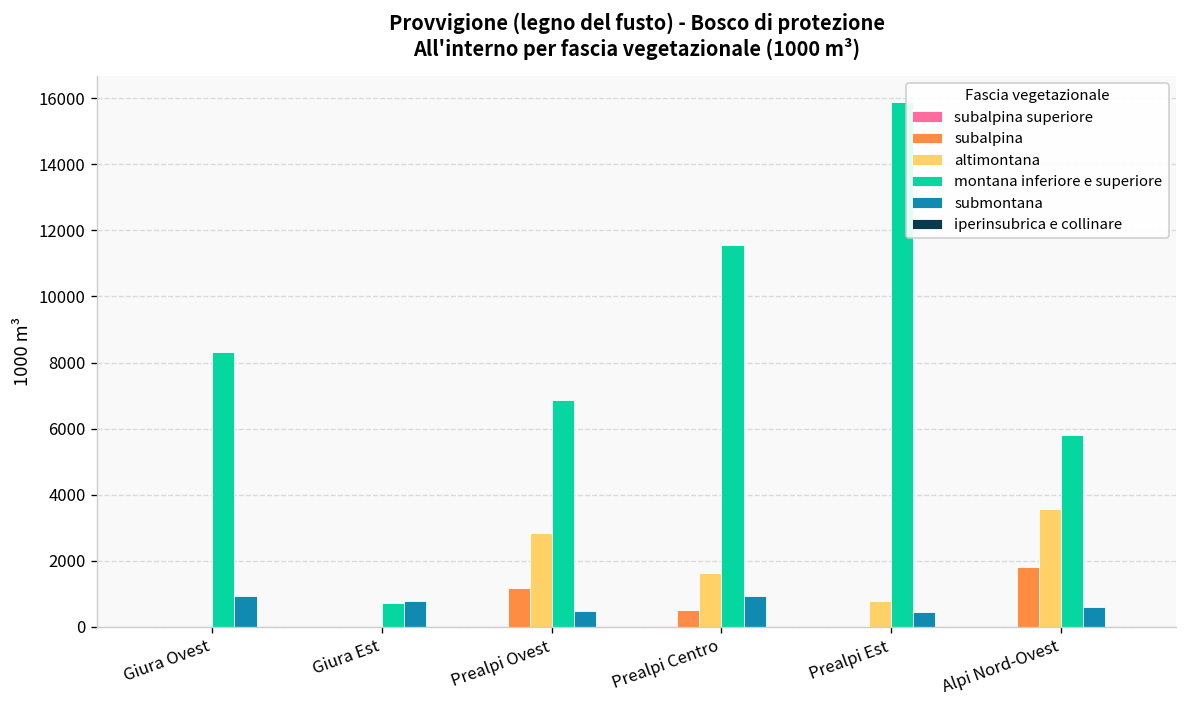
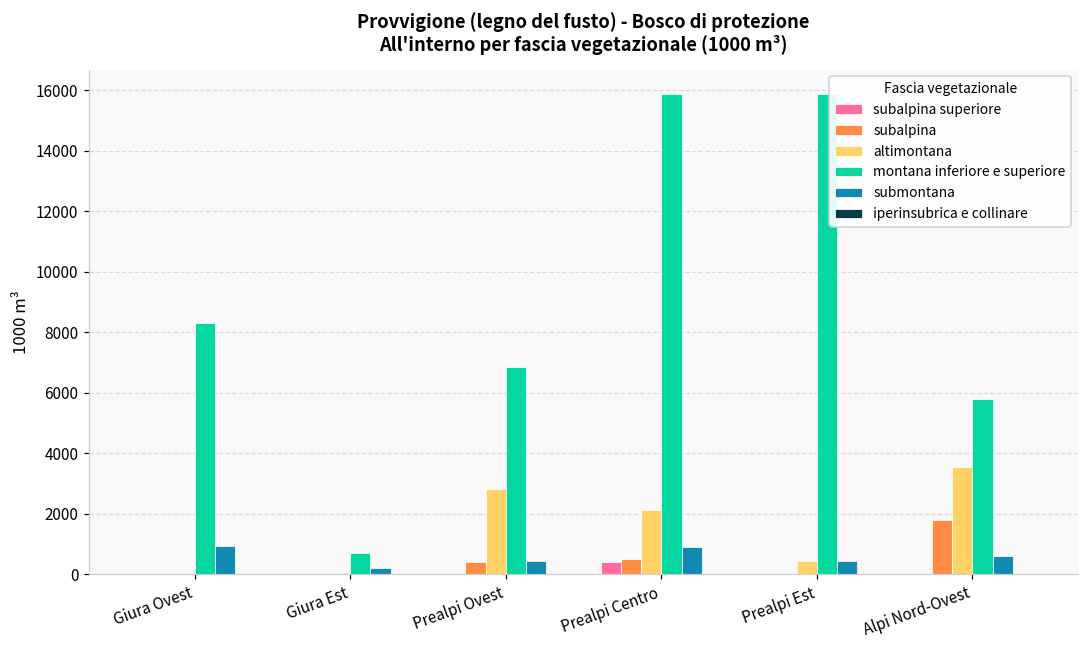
submontana, Giura Est: 800 -> 200
subalpina, Prealpi Ovest: 1200 -> 400
subalpina superiore, Prealpi Centro: 0 -> 400
altimontana, Prealpi Centro: 1600 -> 2100
montana inferiore e superiore, Prealpi Centro: 11600 -> 15900
altimontana, Prealpi Est: 800 -> 500
